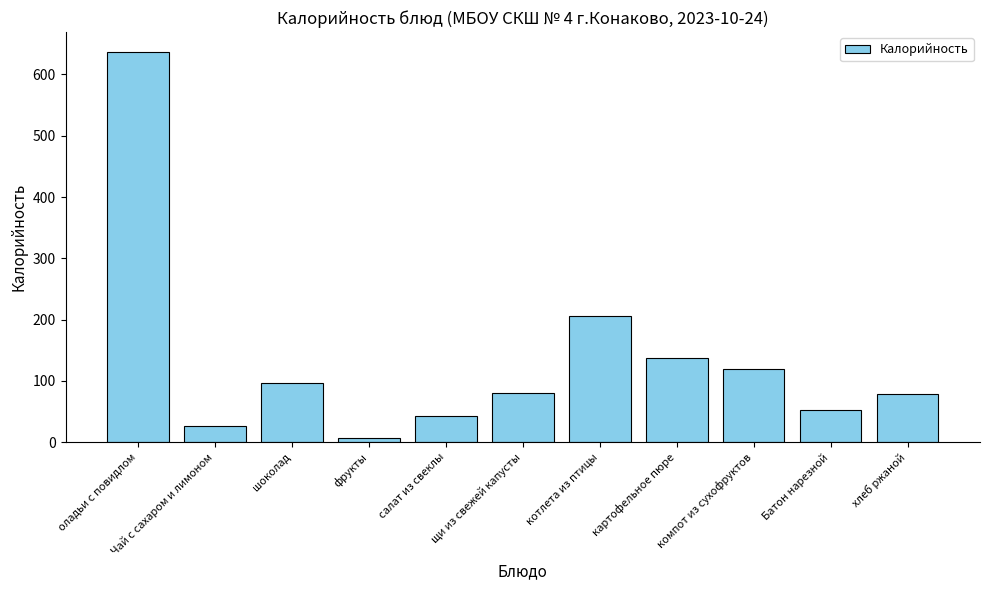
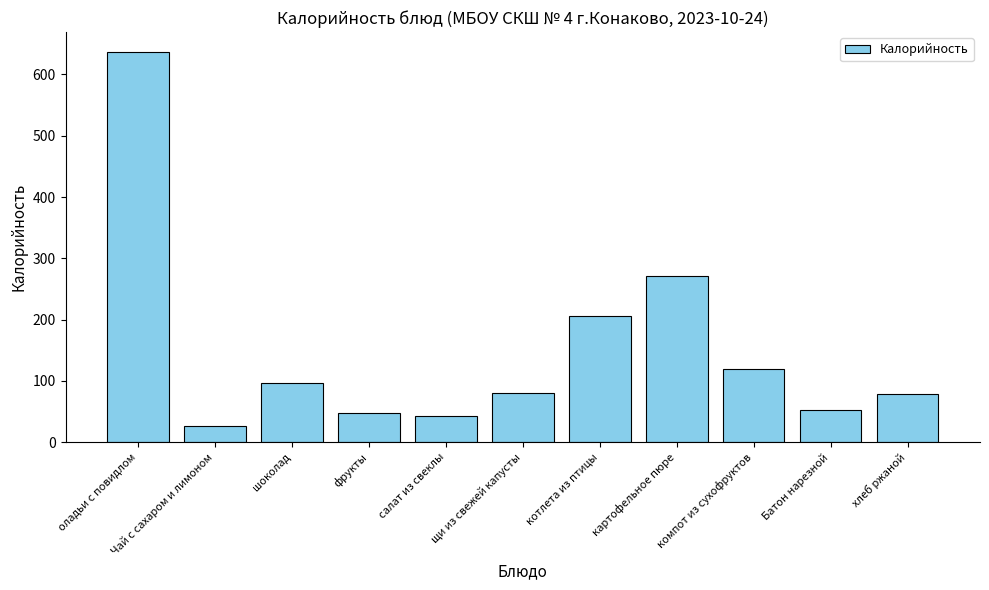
фрукты: 10 -> 50
картофельное пюре: 140 -> 270
